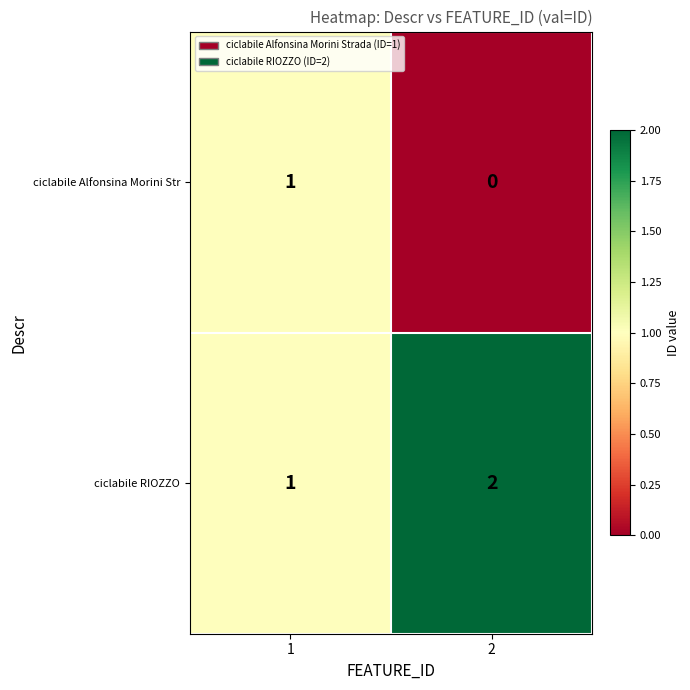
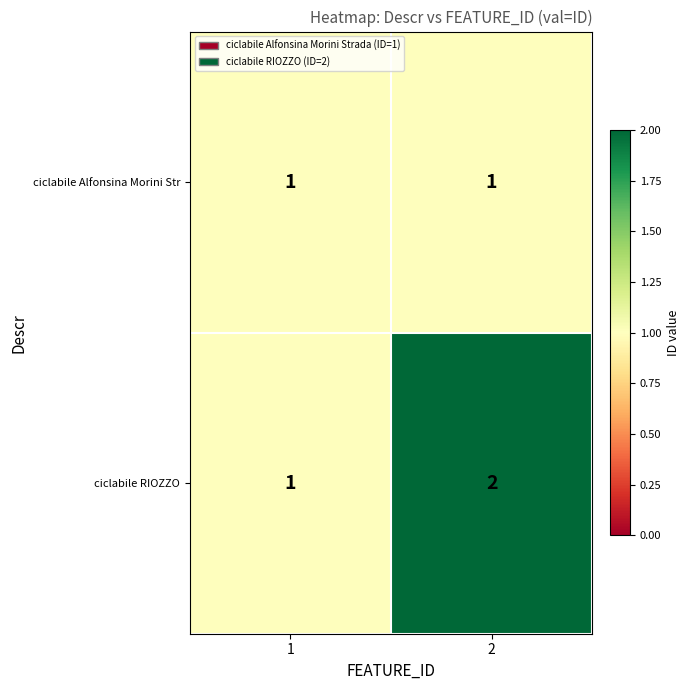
ciclabile Alfonsina Morini Str, 2: 0 -> 1
